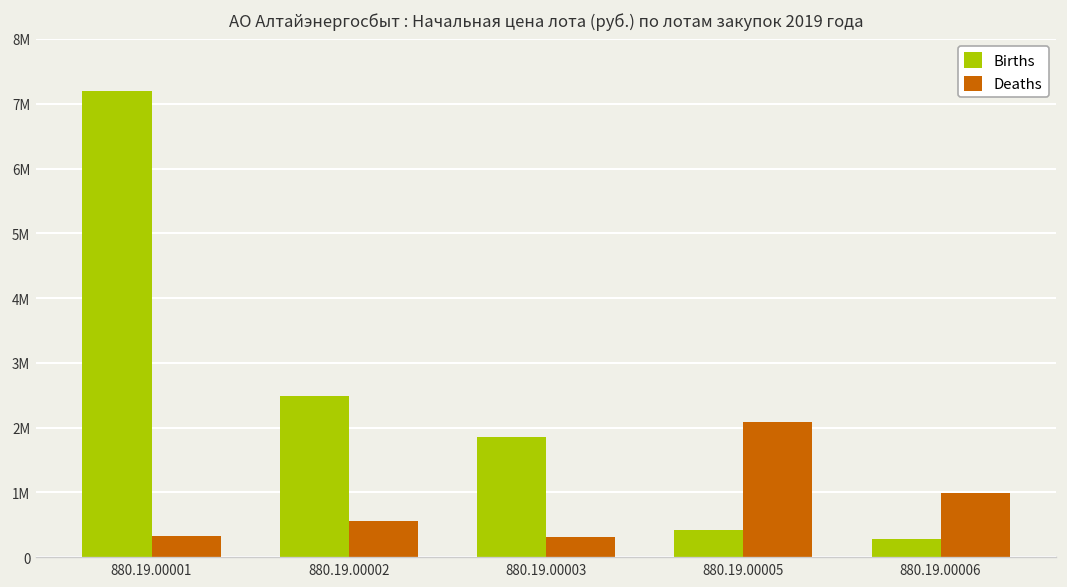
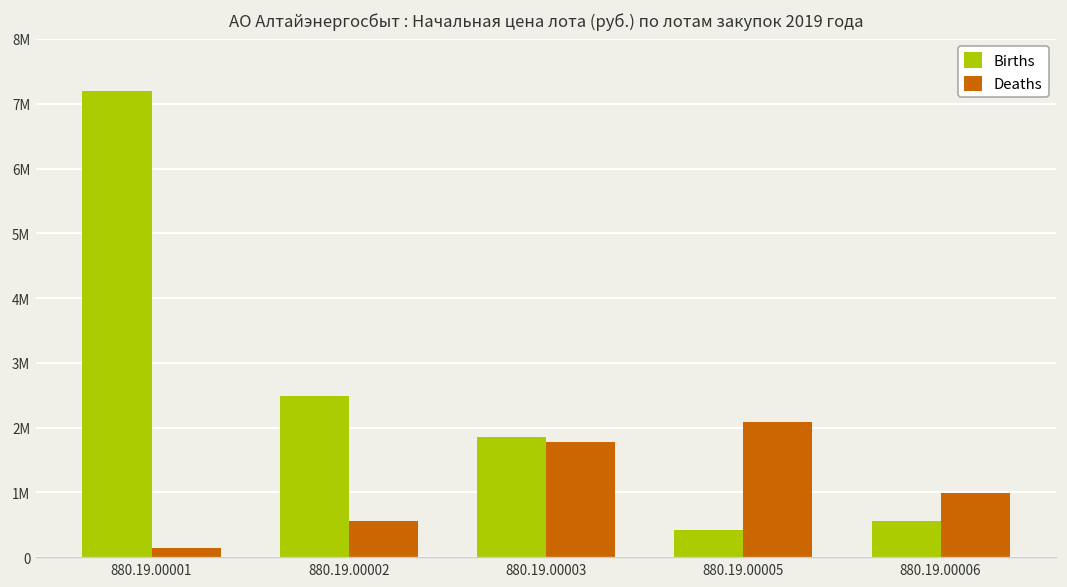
Deaths, 880.19.00001: 300000 -> 100000
Deaths, 880.19.00003: 300000 -> 1800000
Births, 880.19.00006: 300000 -> 600000
